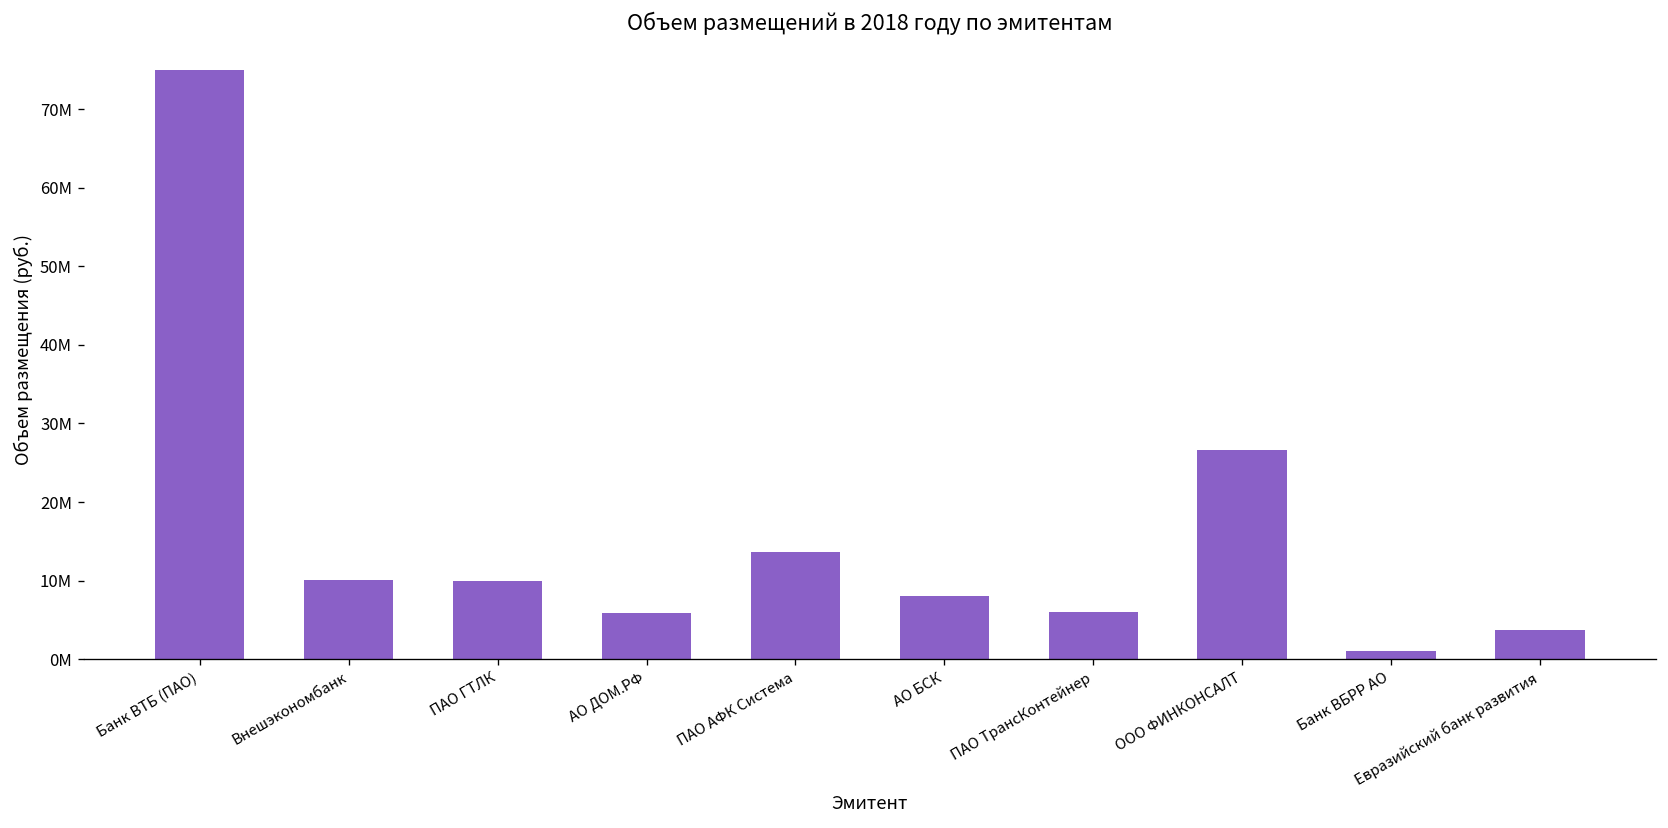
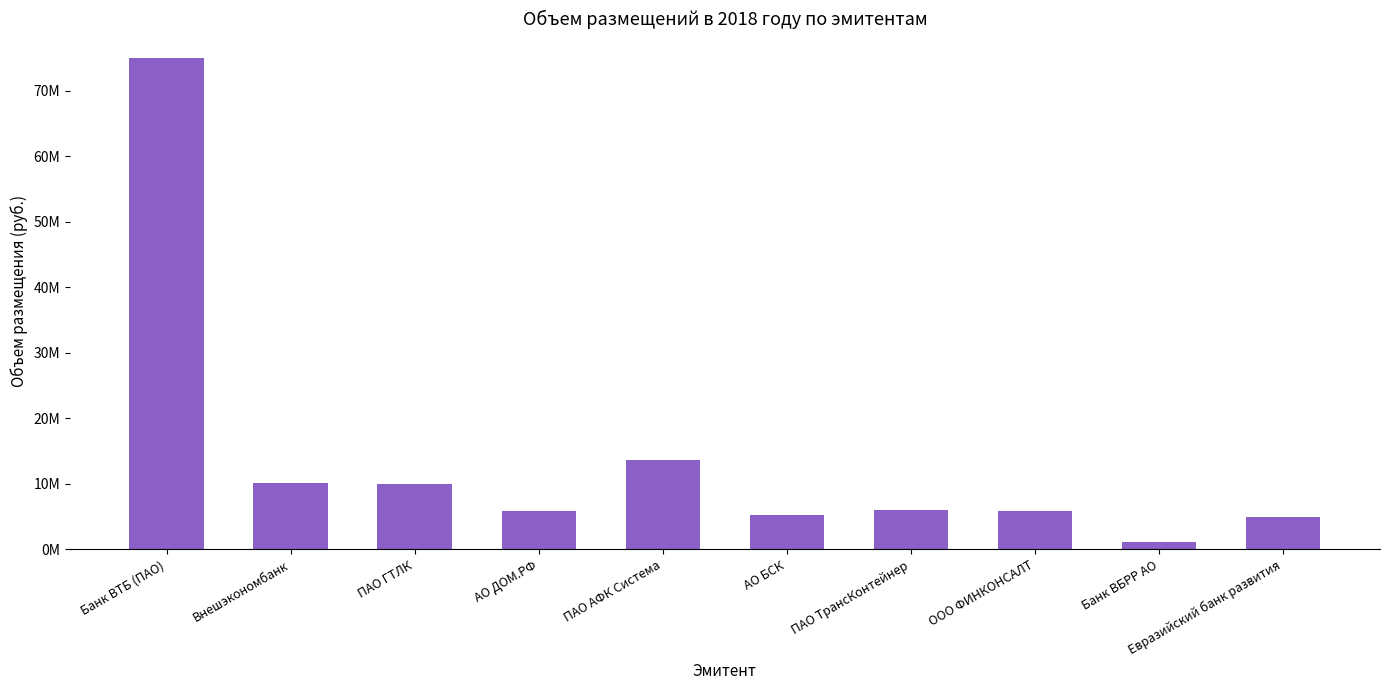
АО БСК: 8000000 -> 5000000
ООО ФИНКОНСАЛТ: 27000000 -> 6000000
Евразийский банк развития: 4000000 -> 5000000
